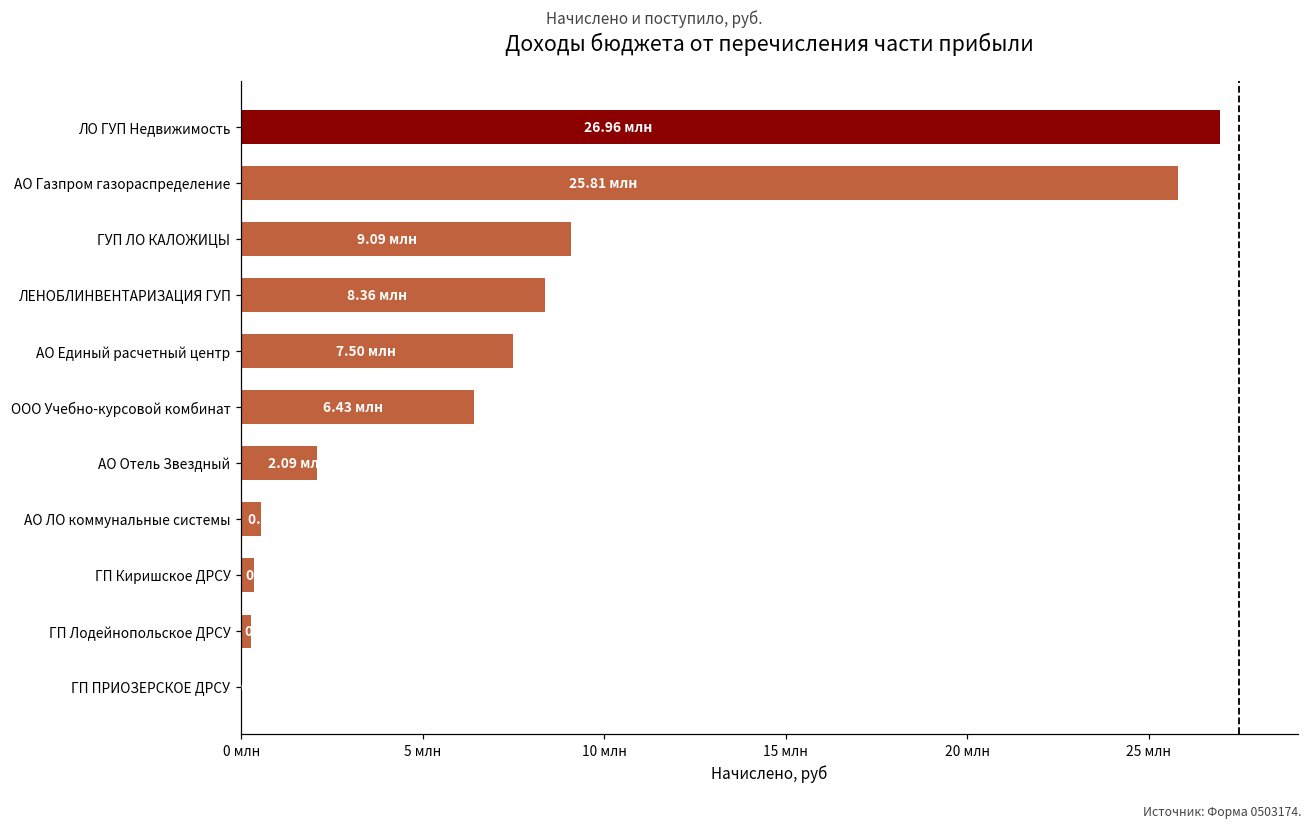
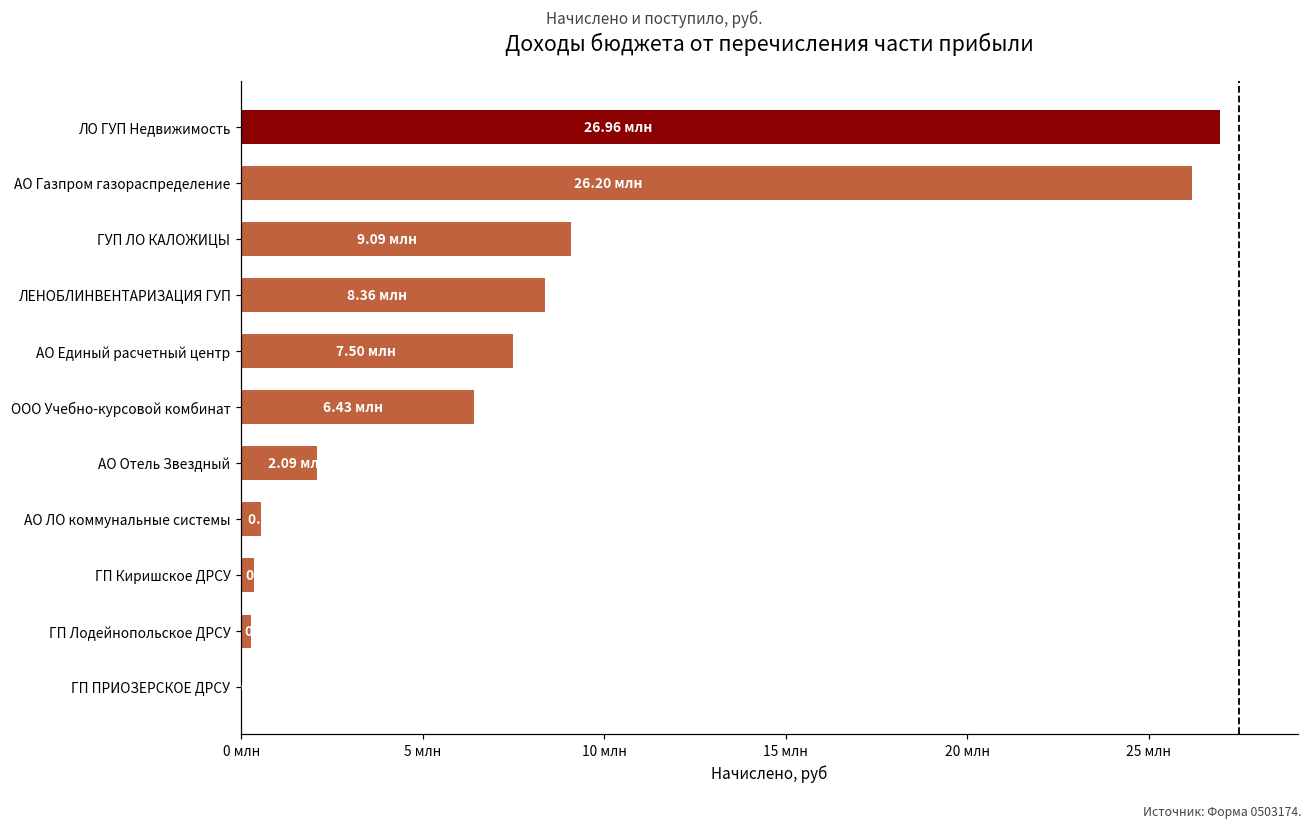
АО Газпром газораспределение: 25.81 -> 26.20
